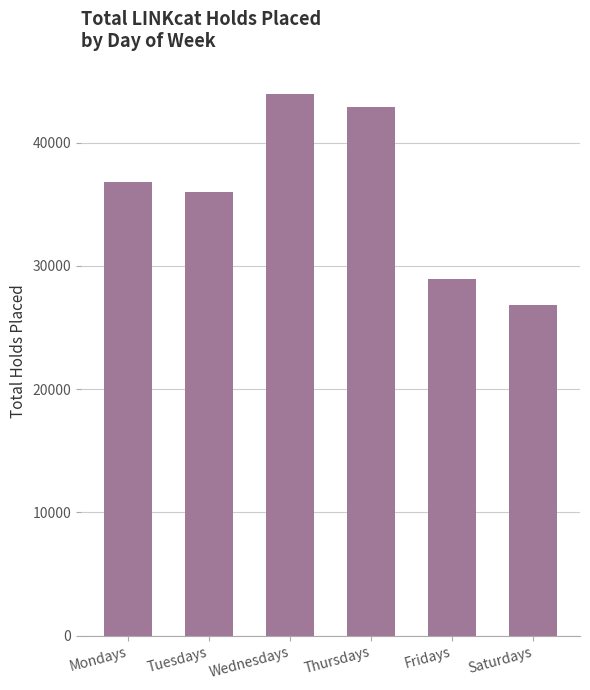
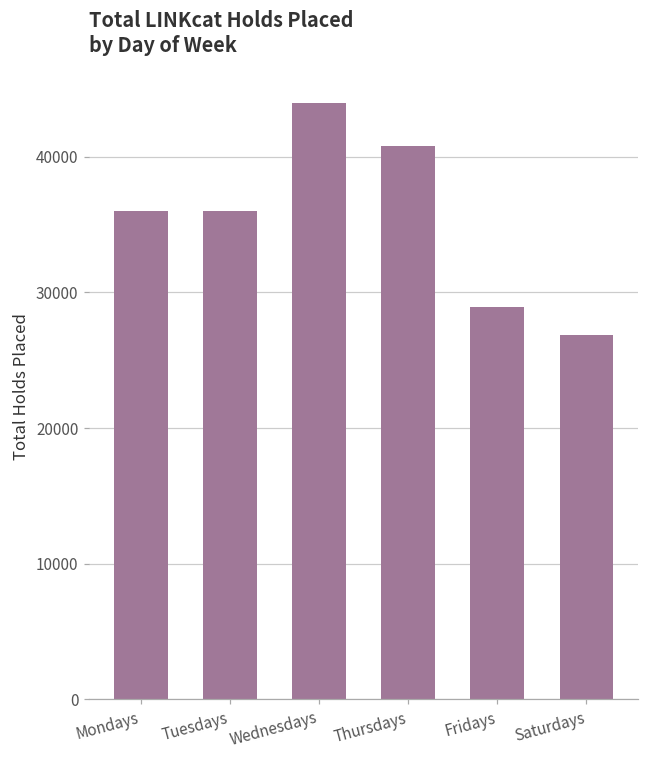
Mondays: 36800 -> 36000
Thursdays: 42900 -> 40800
